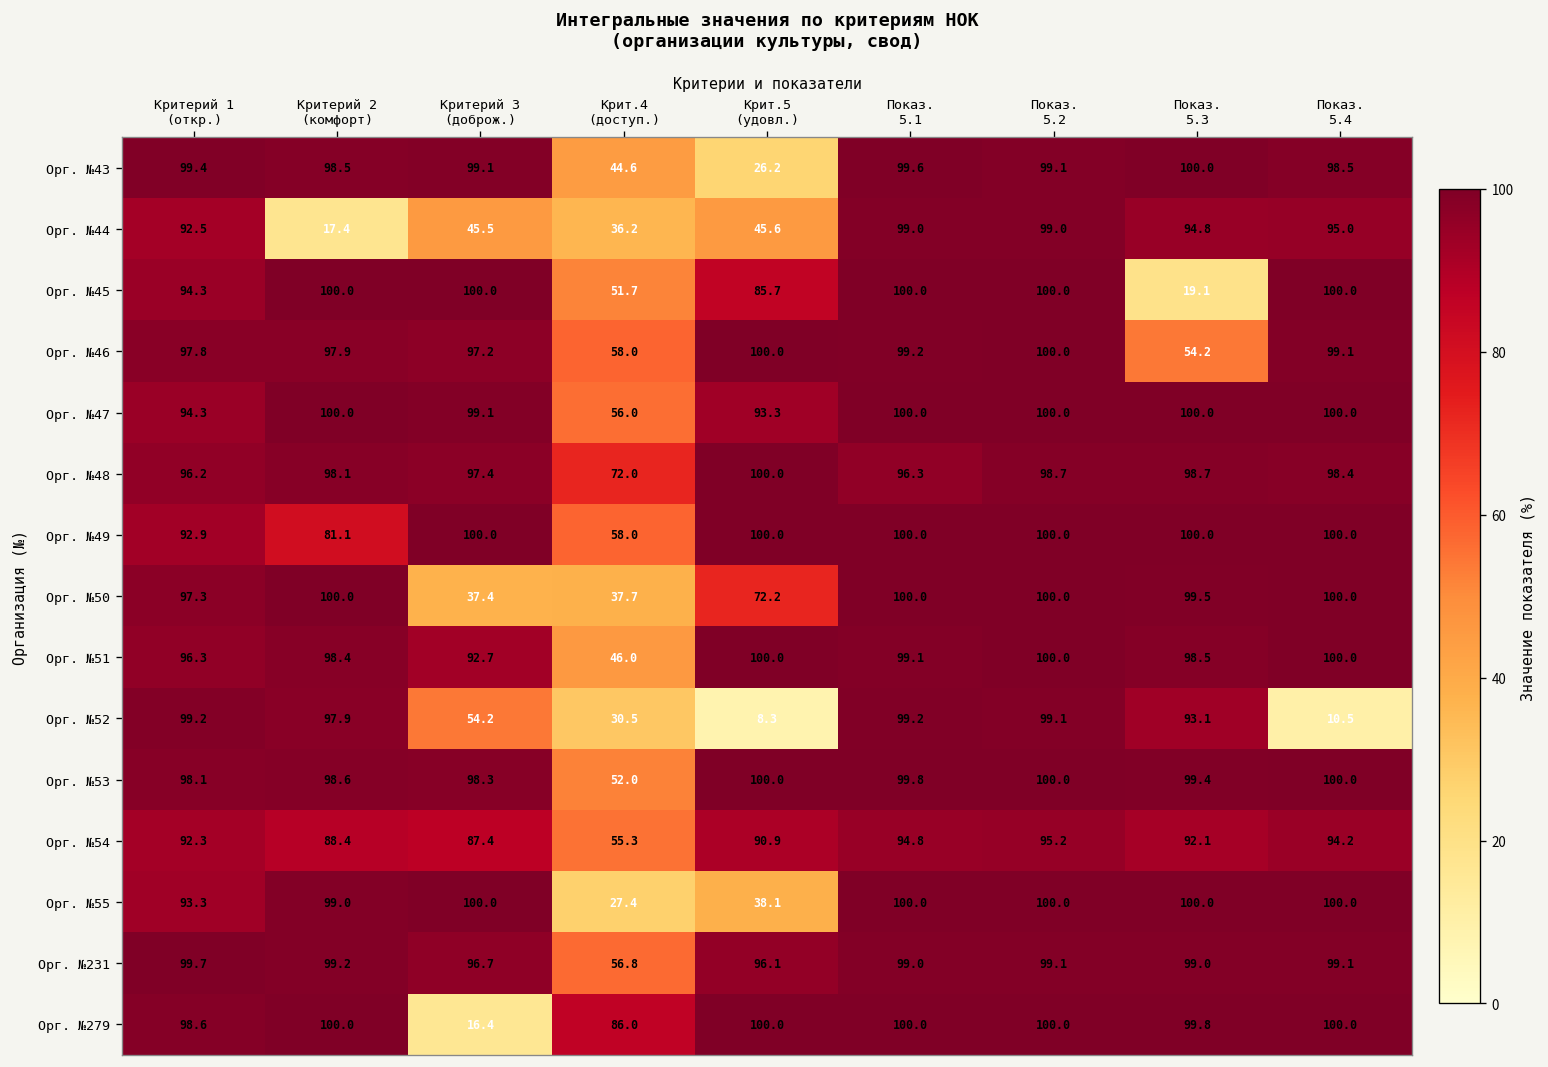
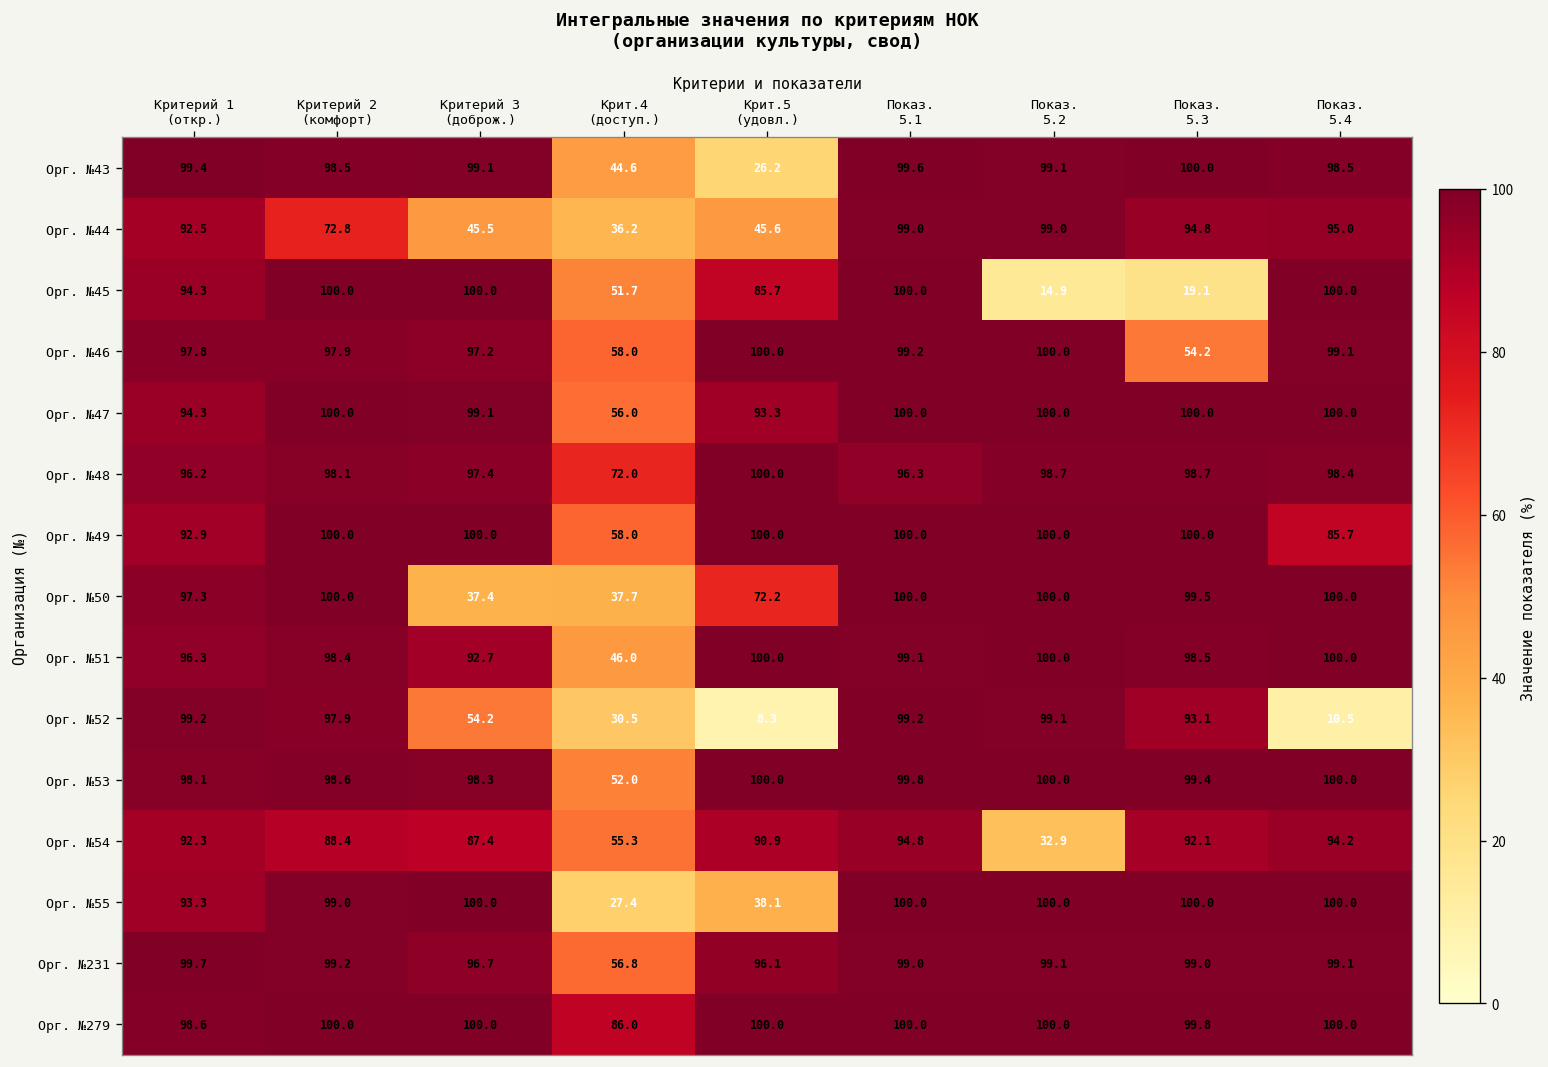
Орг. №44, Критерий 2 (комфорт): 17.4 -> 72.8
Орг. №45, Показ. 5.2: 100.0 -> 14.9
Орг. №49, Критерий 2 (комфорт): 81.1 -> 100.0
Орг. №49, Показ. 5.4: 100.0 -> 85.7
Орг. №54, Показ. 5.2: 95.2 -> 32.9
Орг. №279, Критерий 3 (доброж.): 16.4 -> 100.0
